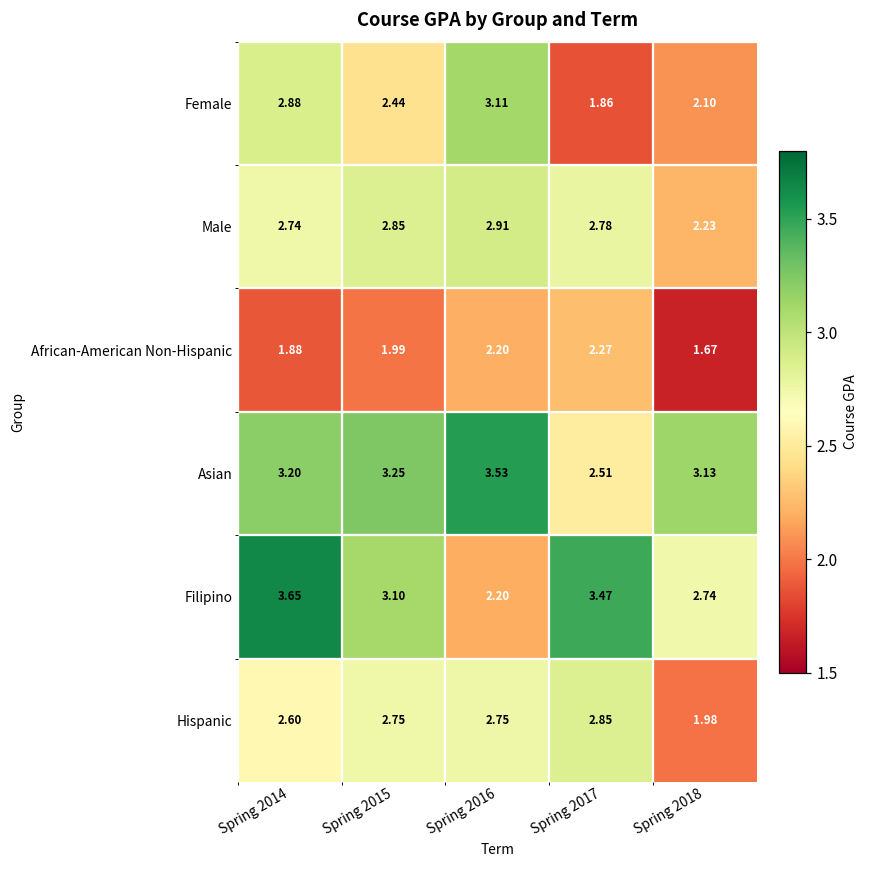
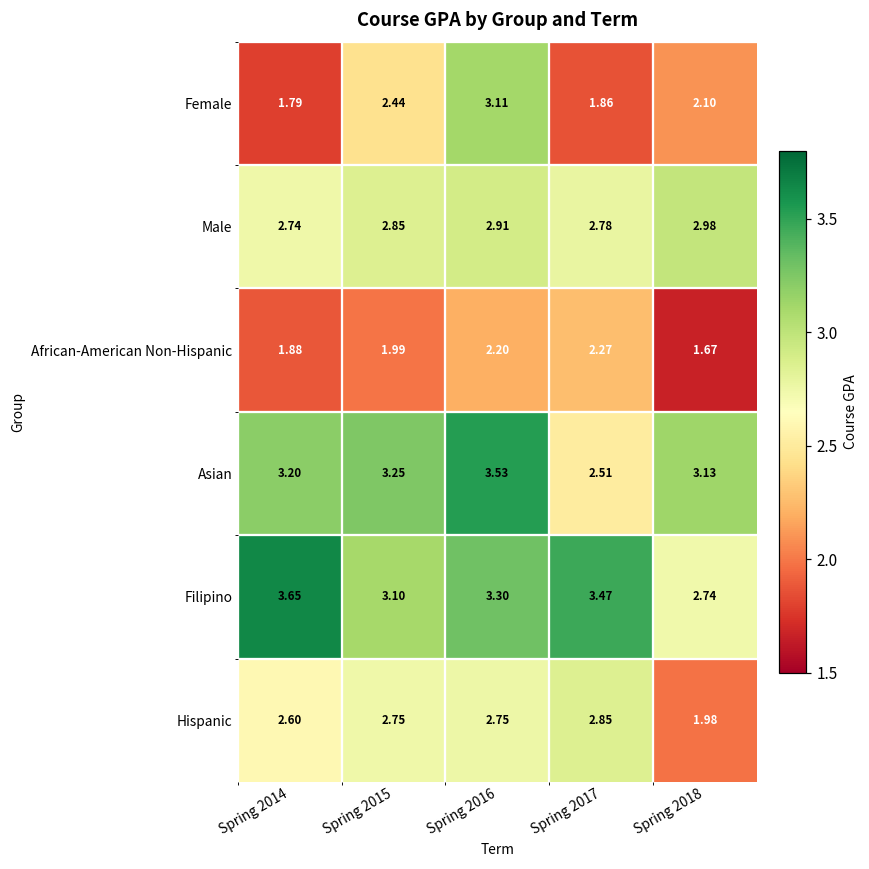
Female, Spring 2014: 2.88 -> 1.79
Male, Spring 2018: 2.23 -> 2.98
Filipino, Spring 2016: 2.20 -> 3.30
